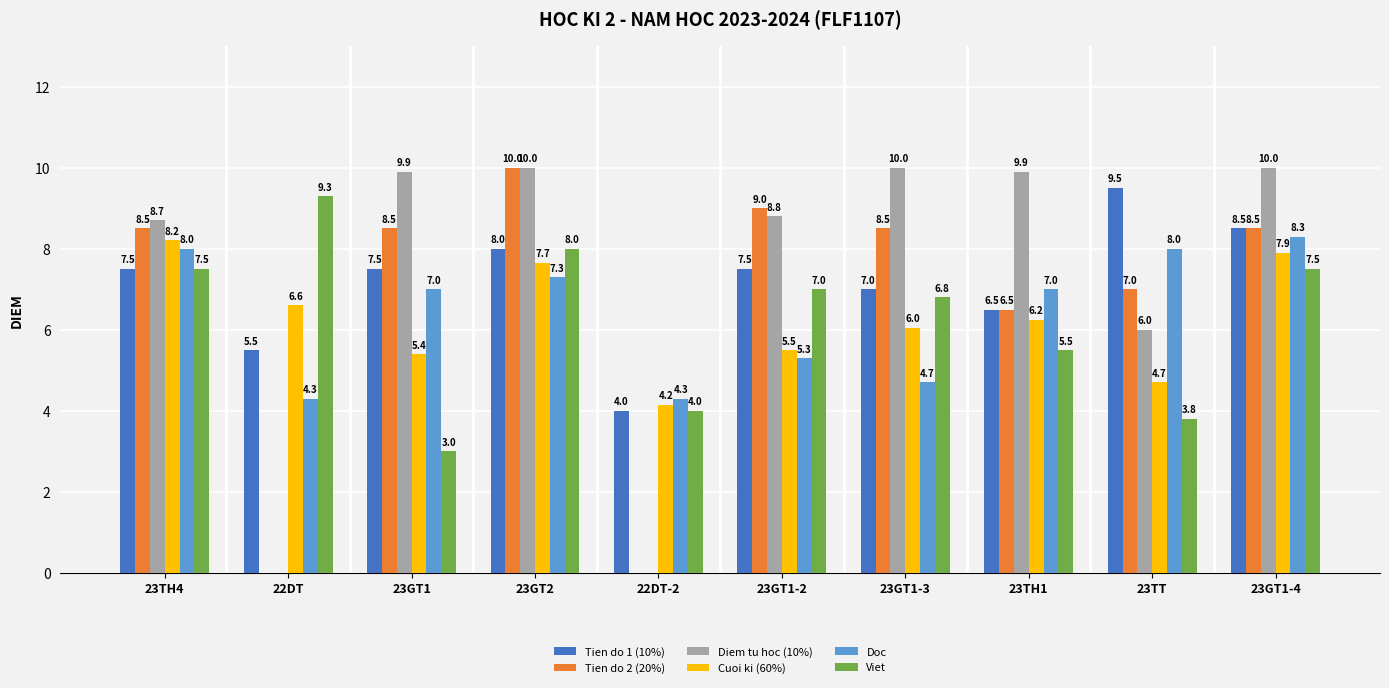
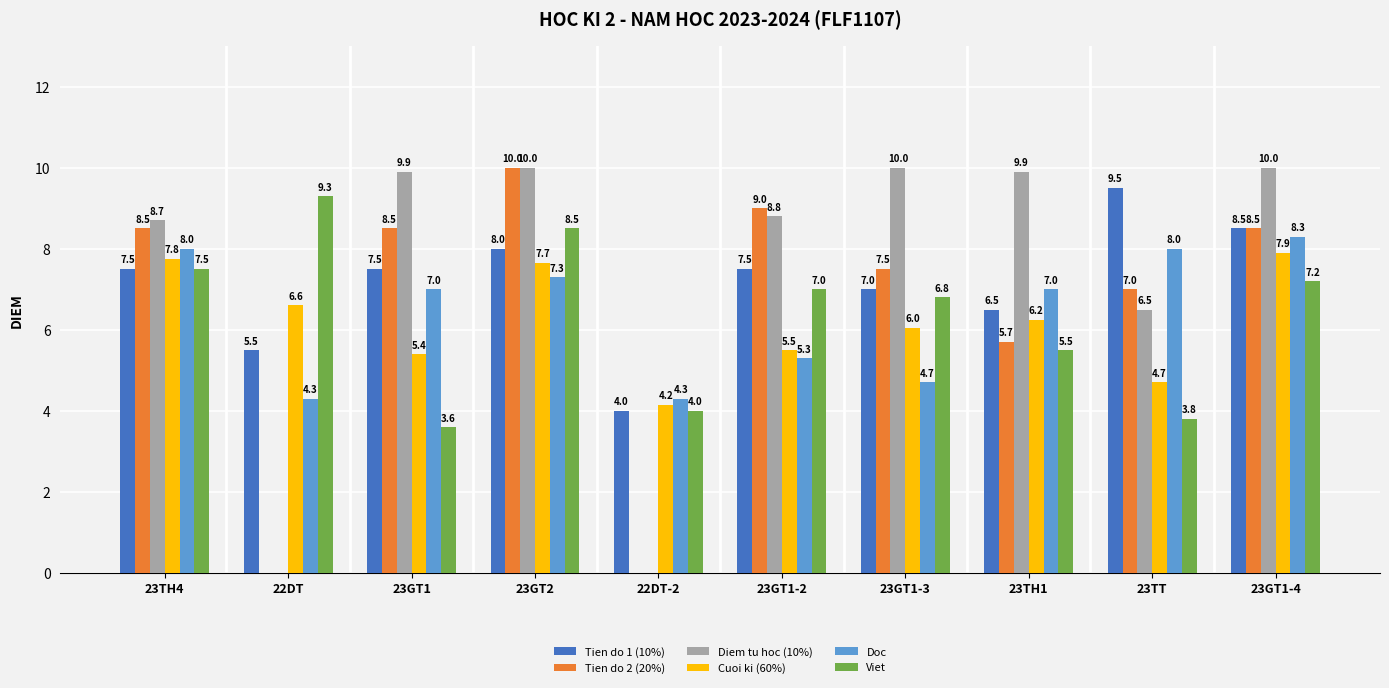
Cuoi ki (60%), 23TH4: 8.2 -> 7.8
Viet, 23GT1: 3.0 -> 3.6
Viet, 23GT2: 8.0 -> 8.5
Tien do 2 (20%), 23GT1-3: 8.5 -> 7.5
Tien do 2 (20%), 23TH1: 6.5 -> 5.7
Diem tu hoc (10%), 23TT: 6.0 -> 6.5
Viet, 23GT1-4: 7.5 -> 7.2
